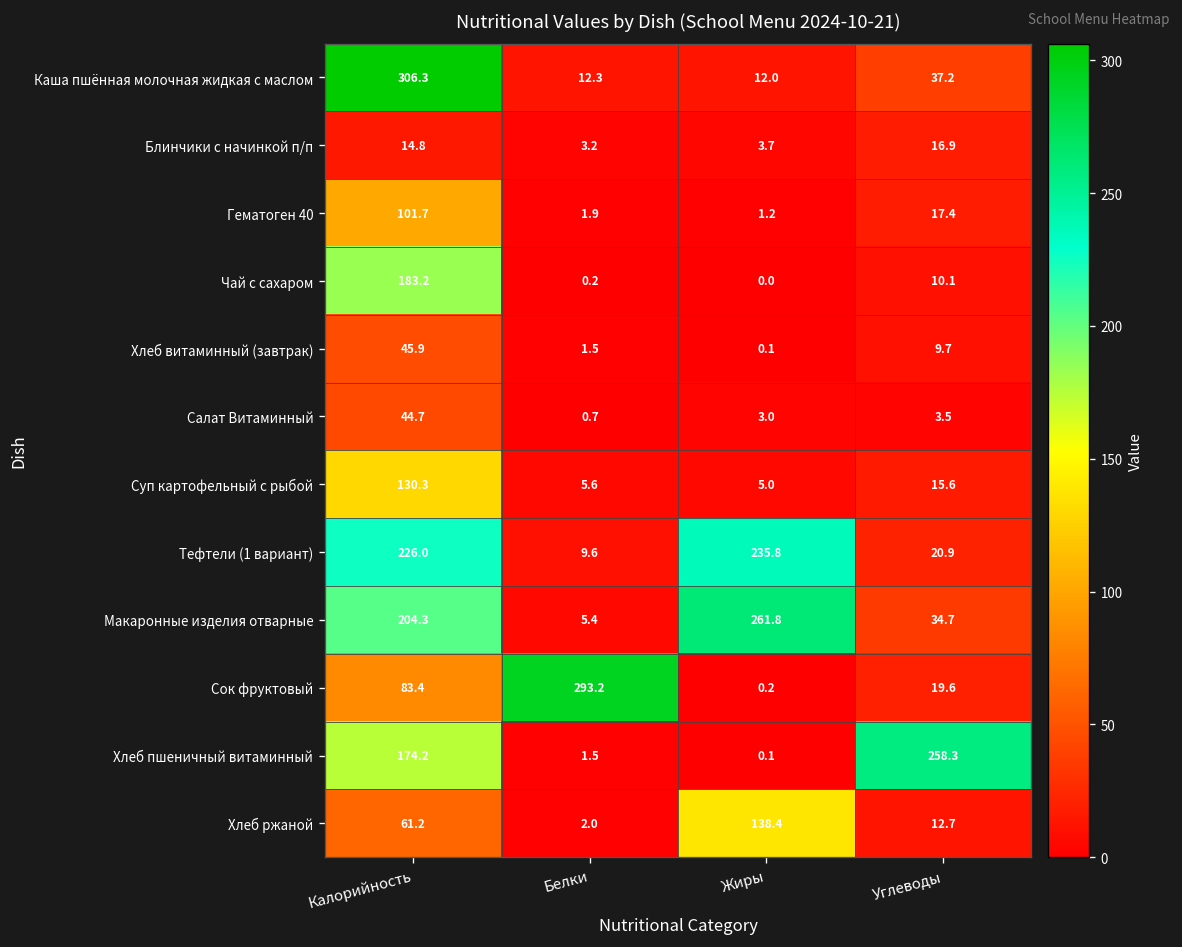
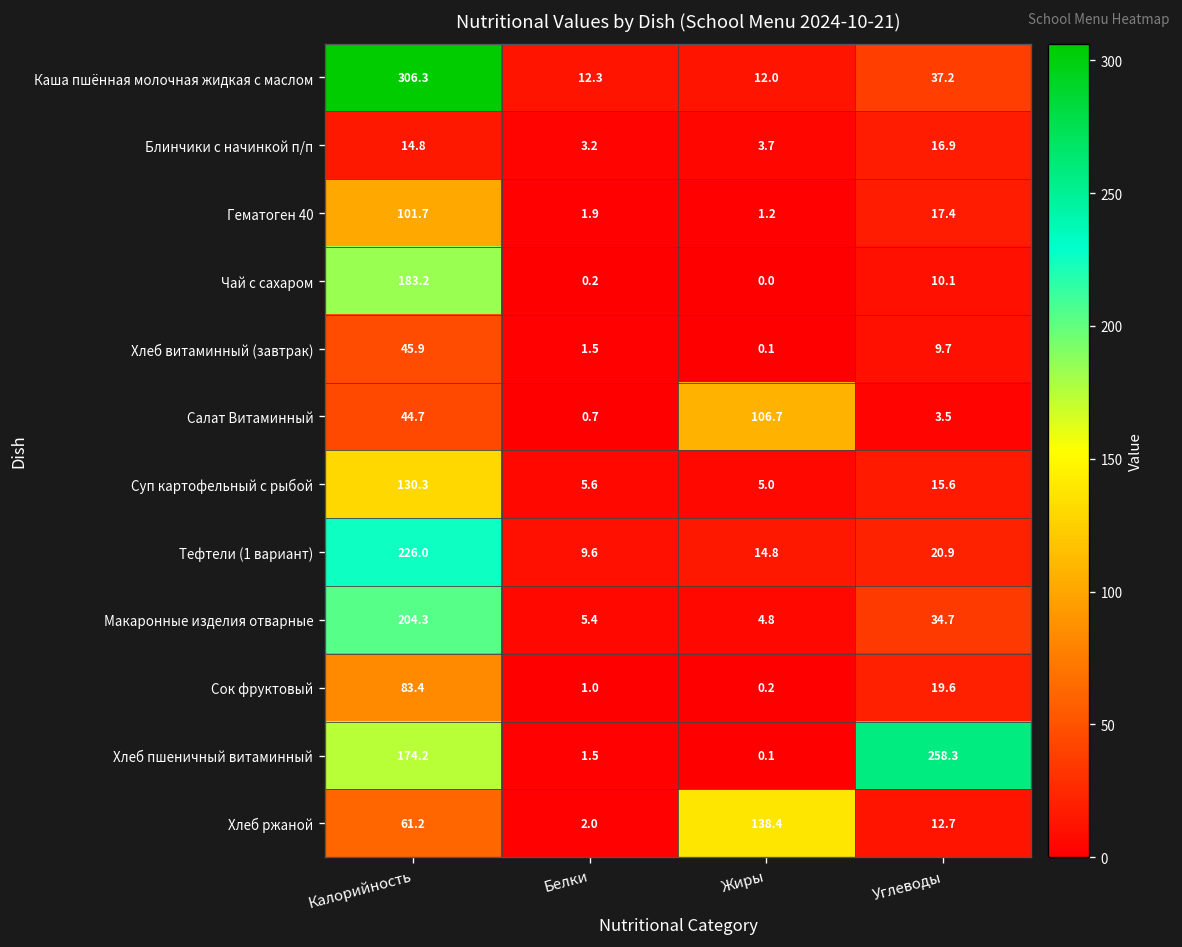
Салат Витаминный, Жиры: 3.0 -> 106.7
Тефтели (1 вариант), Жиры: 235.8 -> 14.8
Макаронные изделия отварные, Жиры: 261.8 -> 4.8
Сок фруктовый, Белки: 293.2 -> 1.0
